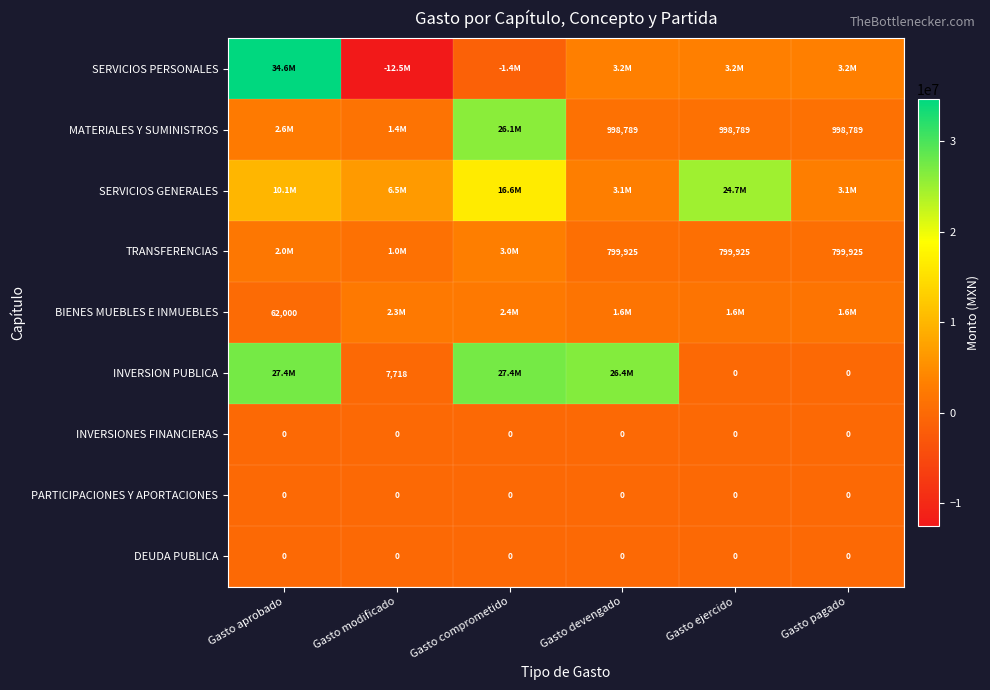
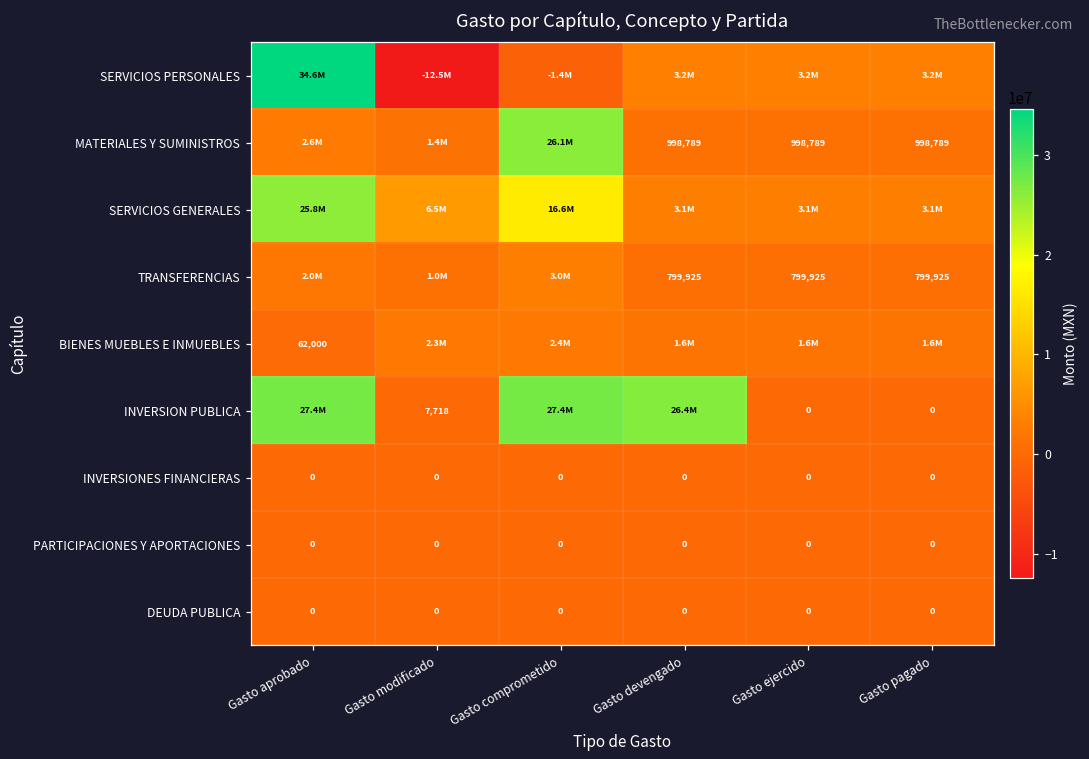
SERVICIOS GENERALES, Gasto aprobado: 10.1M -> 25.8M
SERVICIOS GENERALES, Gasto ejercido: 24.7M -> 3.1M
